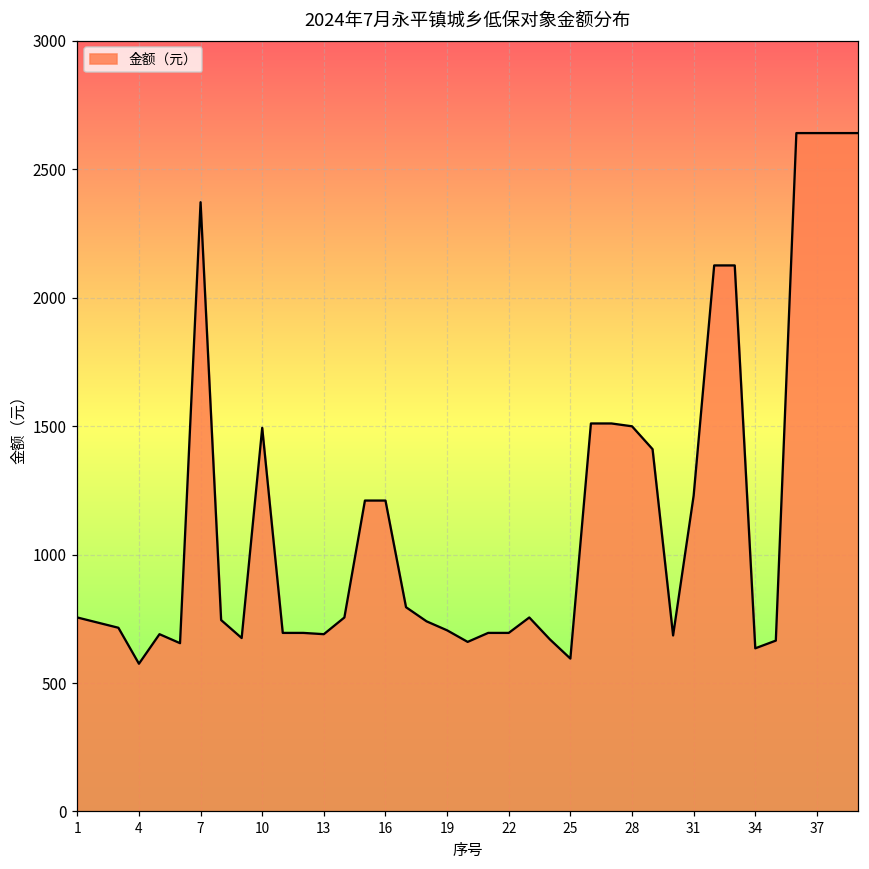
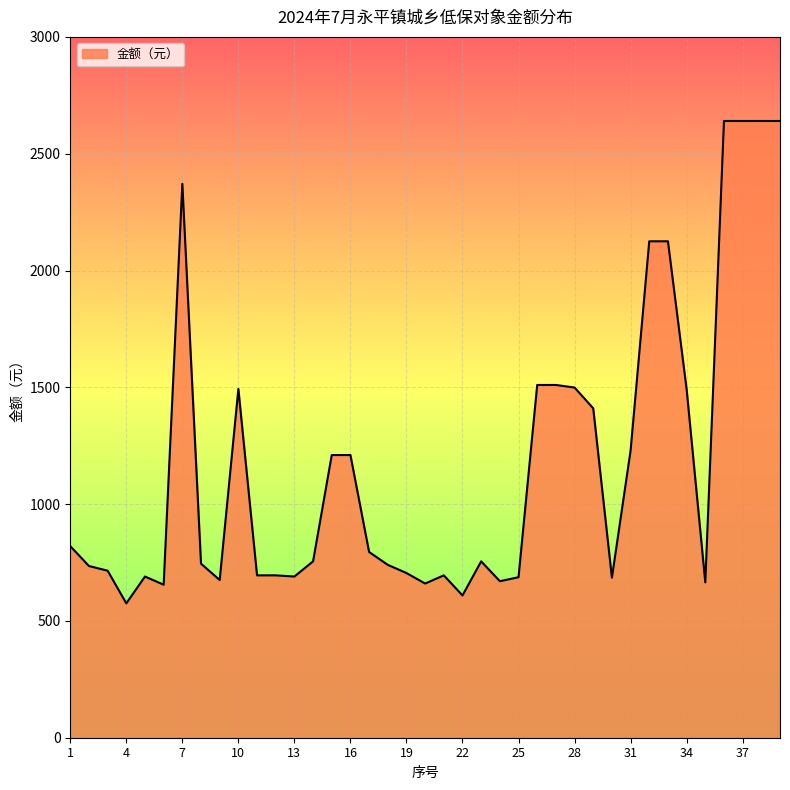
1: 760 -> 820
22: 700 -> 610
25: 600 -> 690
34: 640 -> 1490
